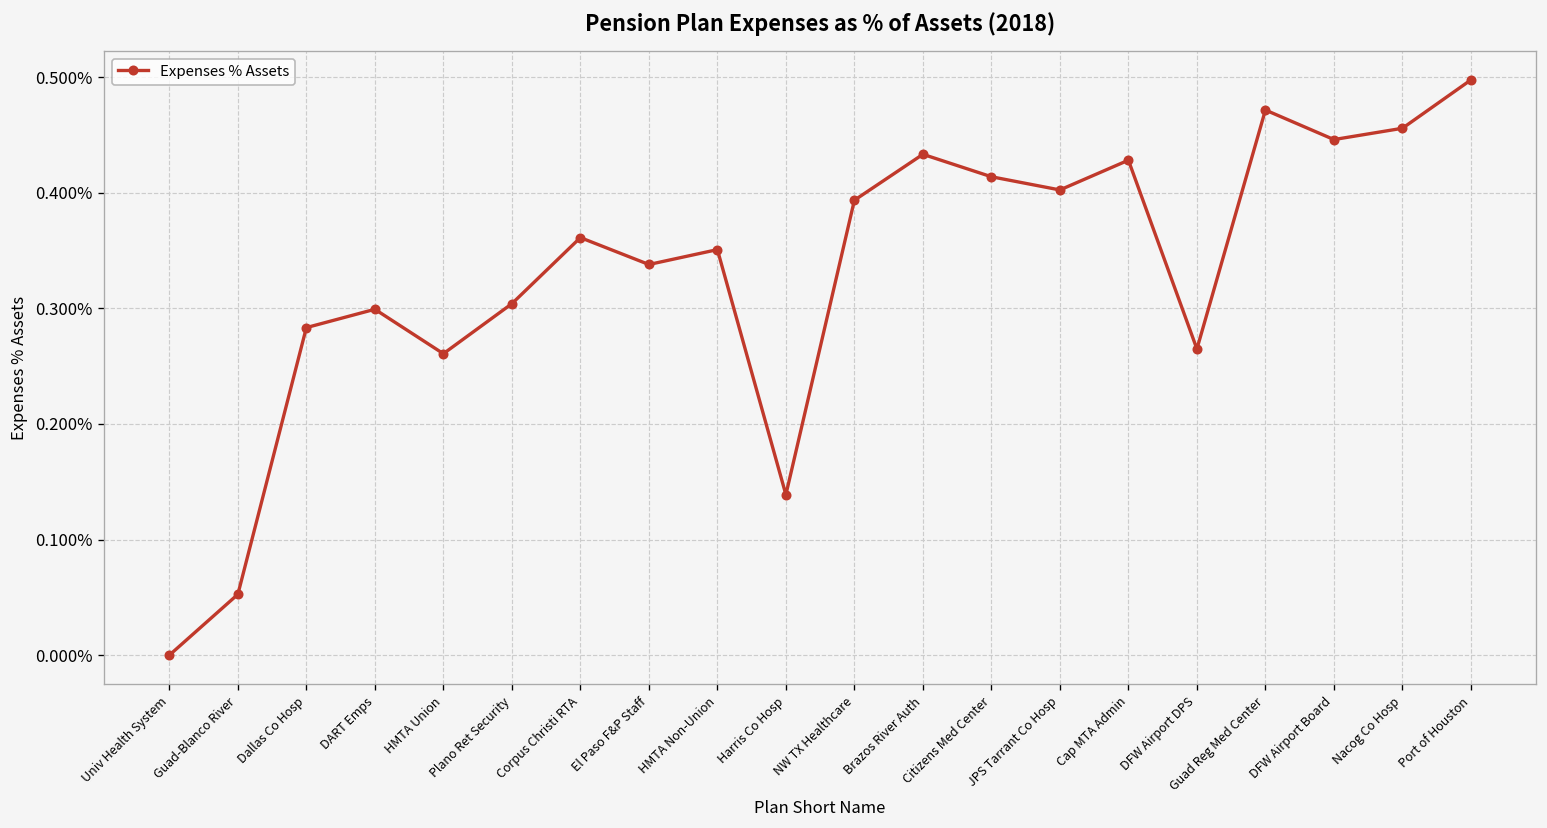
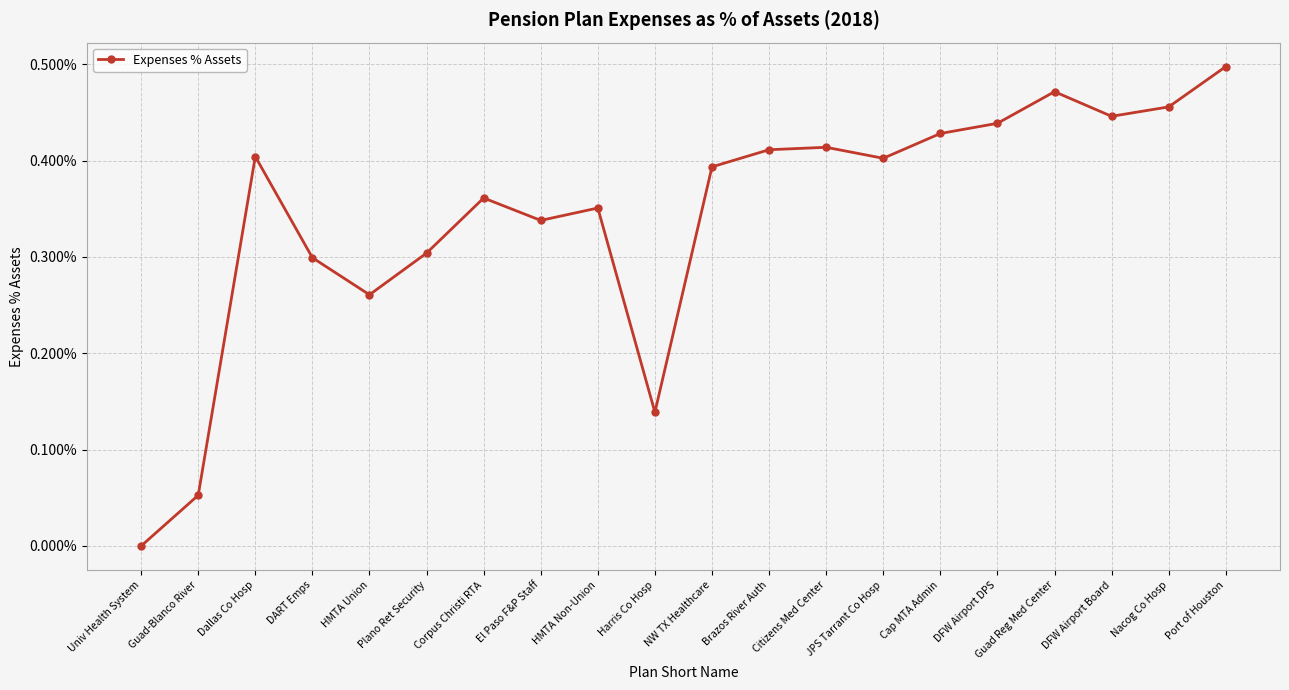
Dallas Co Hosp: 0.28% -> 0.40%
Brazos River Auth: 0.43% -> 0.41%
DFW Airport DPS: 0.26% -> 0.44%
